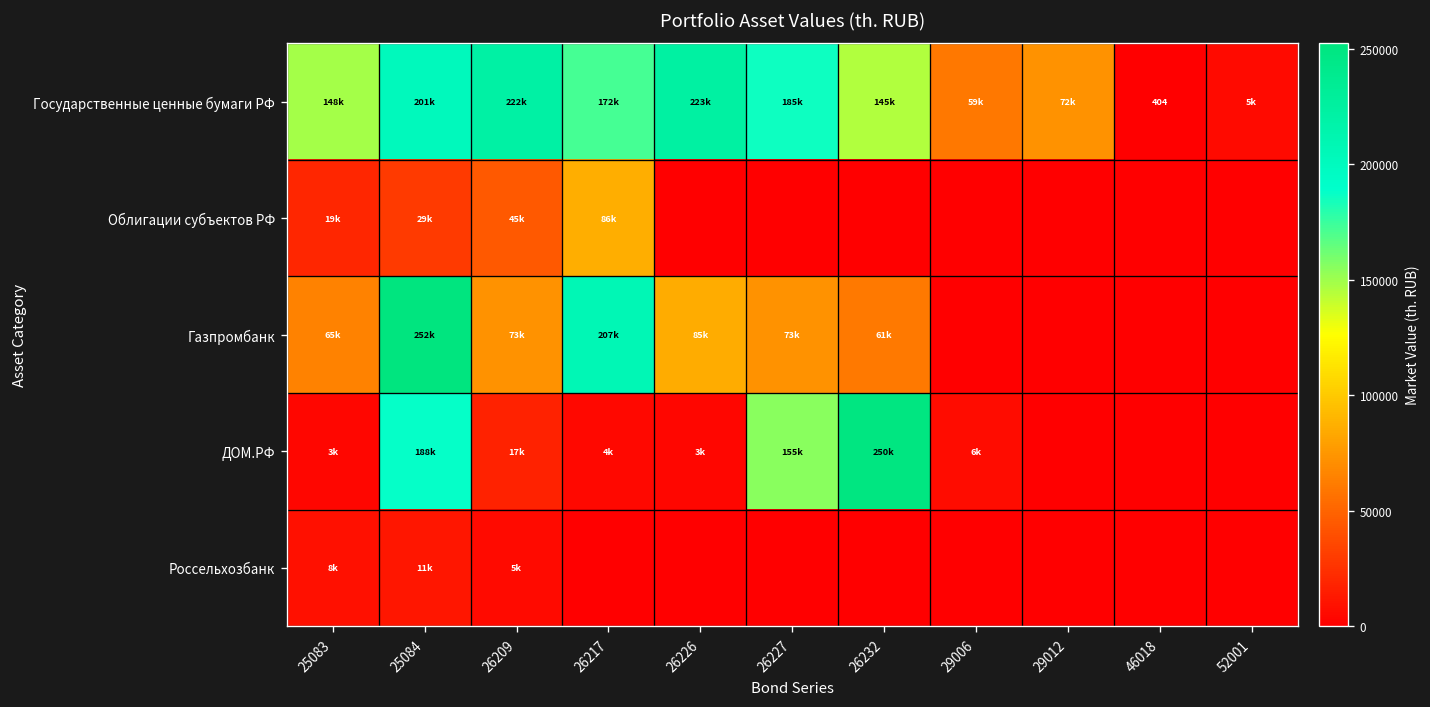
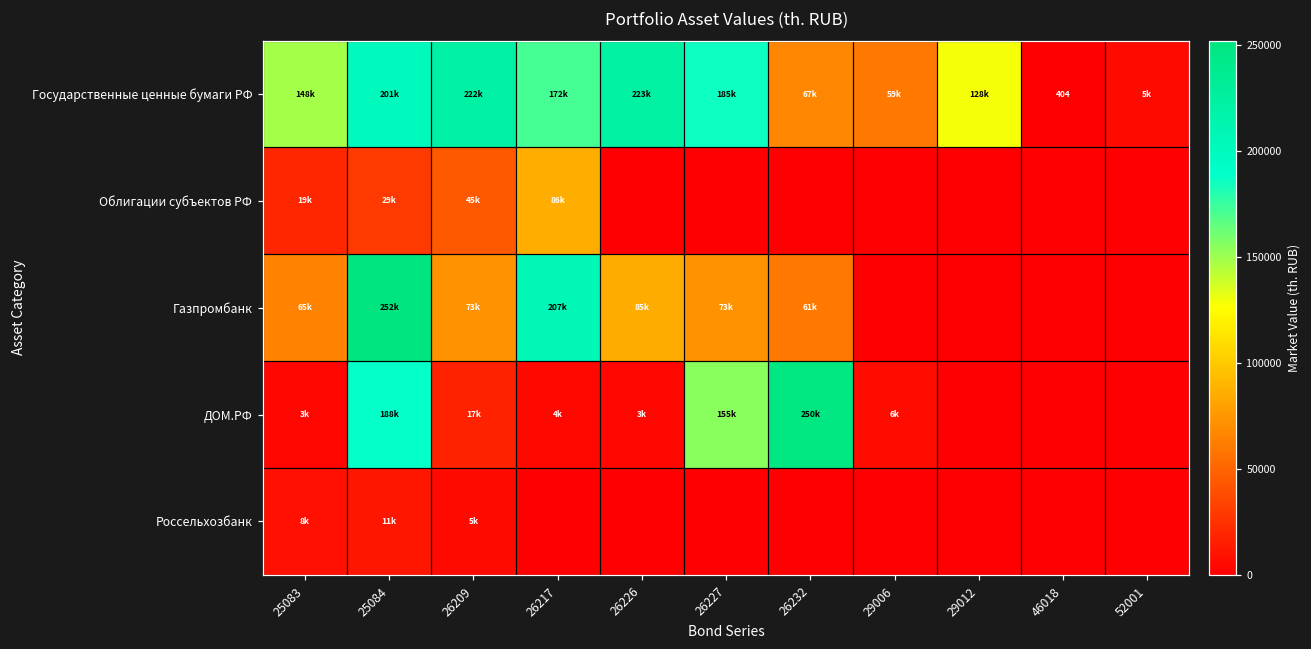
Государственные ценные бумаги РФ, 26232: 145k -> 67k
Государственные ценные бумаги РФ, 29012: 72k -> 128k
